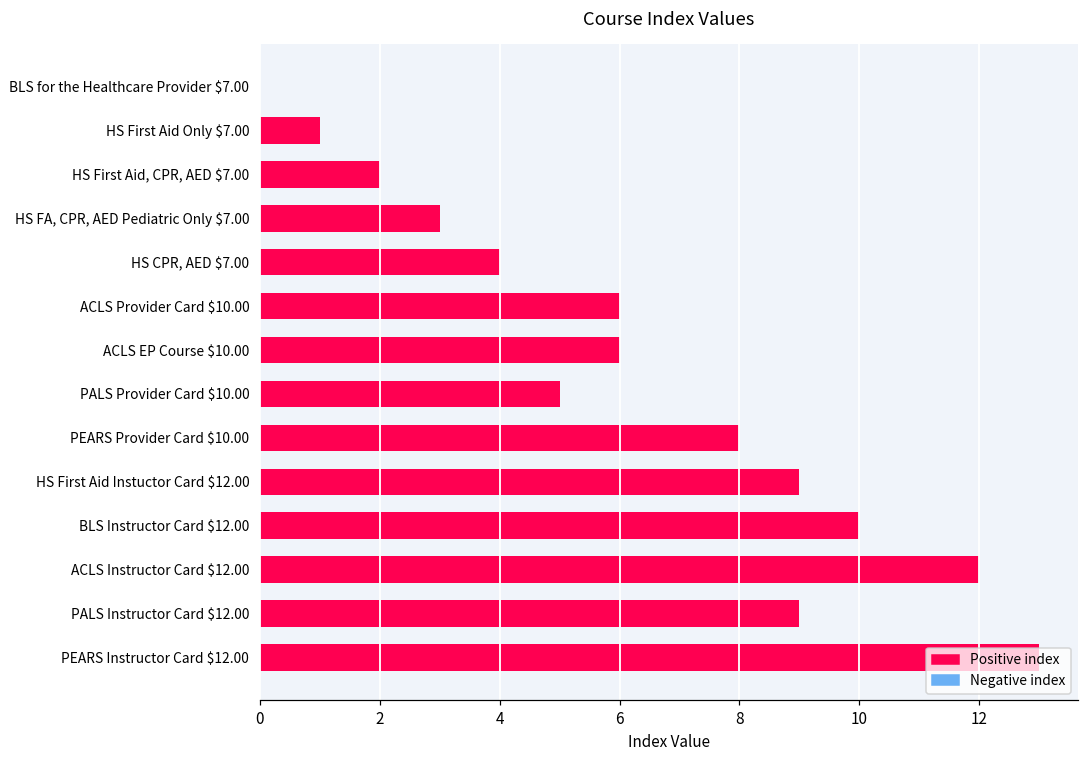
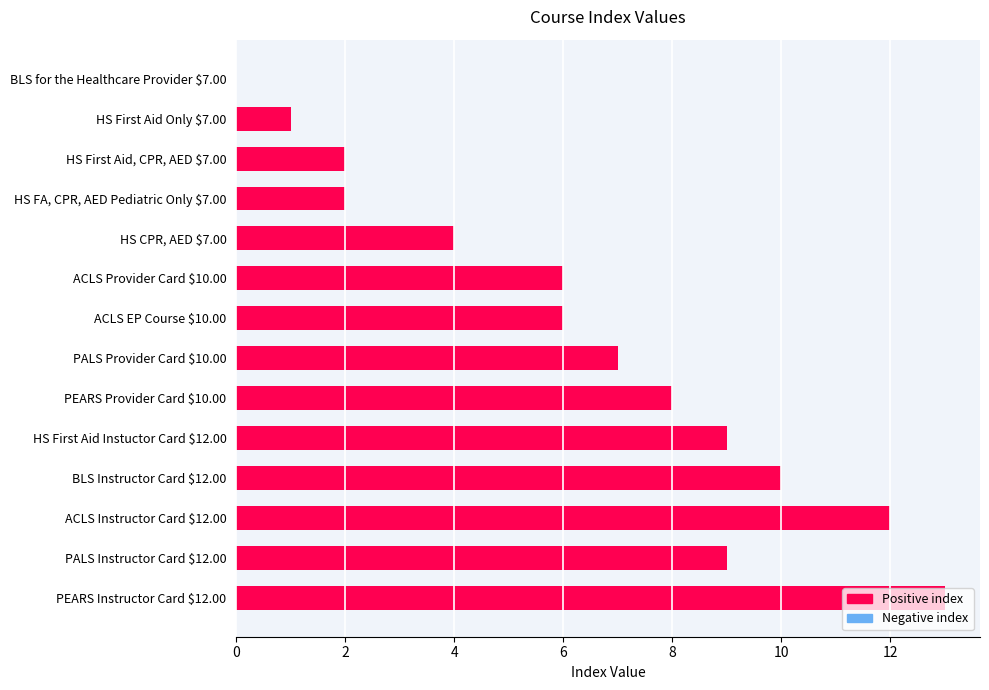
HS FA, CPR, AED Pediatric Only $7.00: 3 -> 2
PALS Provider Card $10.00: 5 -> 7
